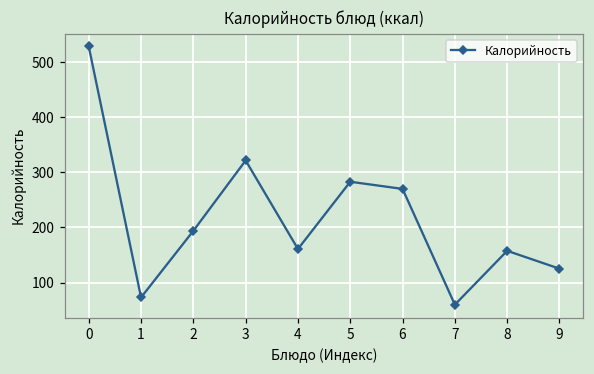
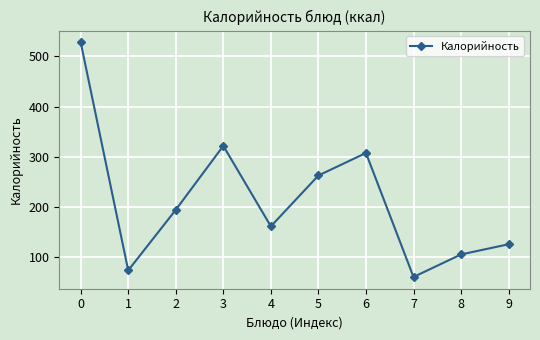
5: 280 -> 260
6: 270 -> 310
8: 160 -> 110
